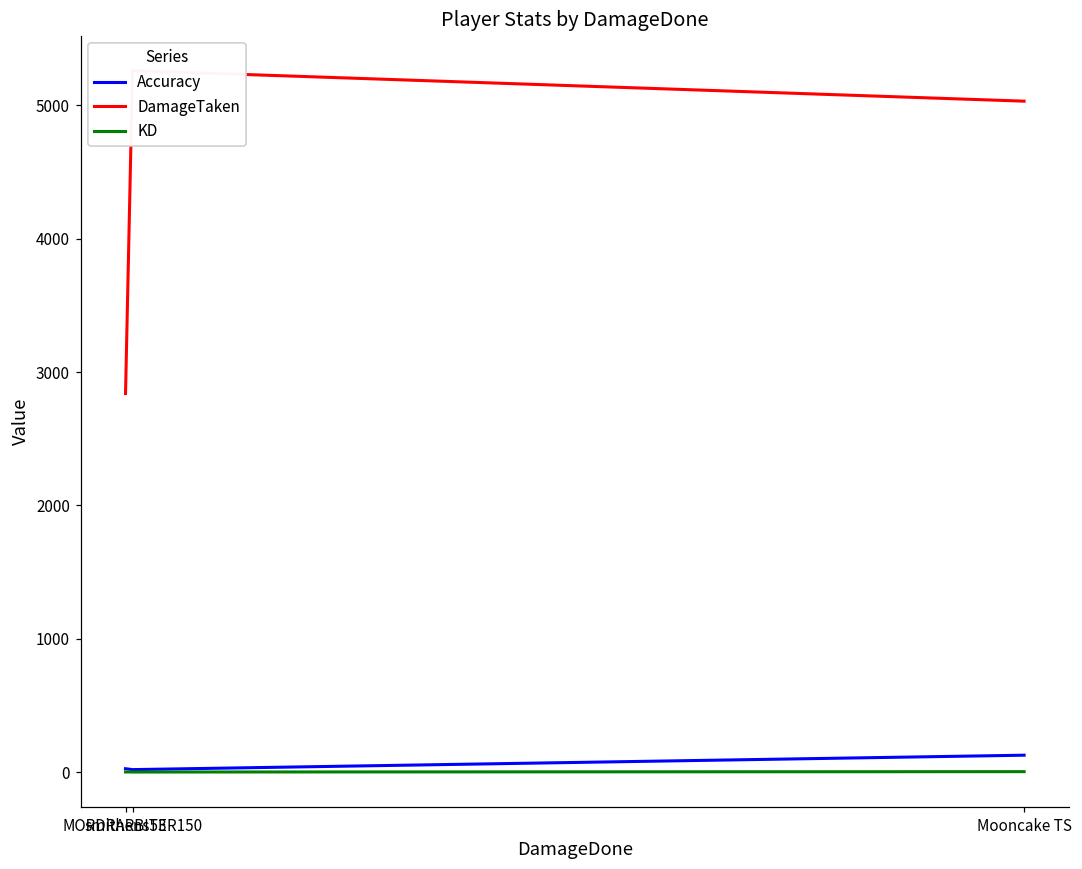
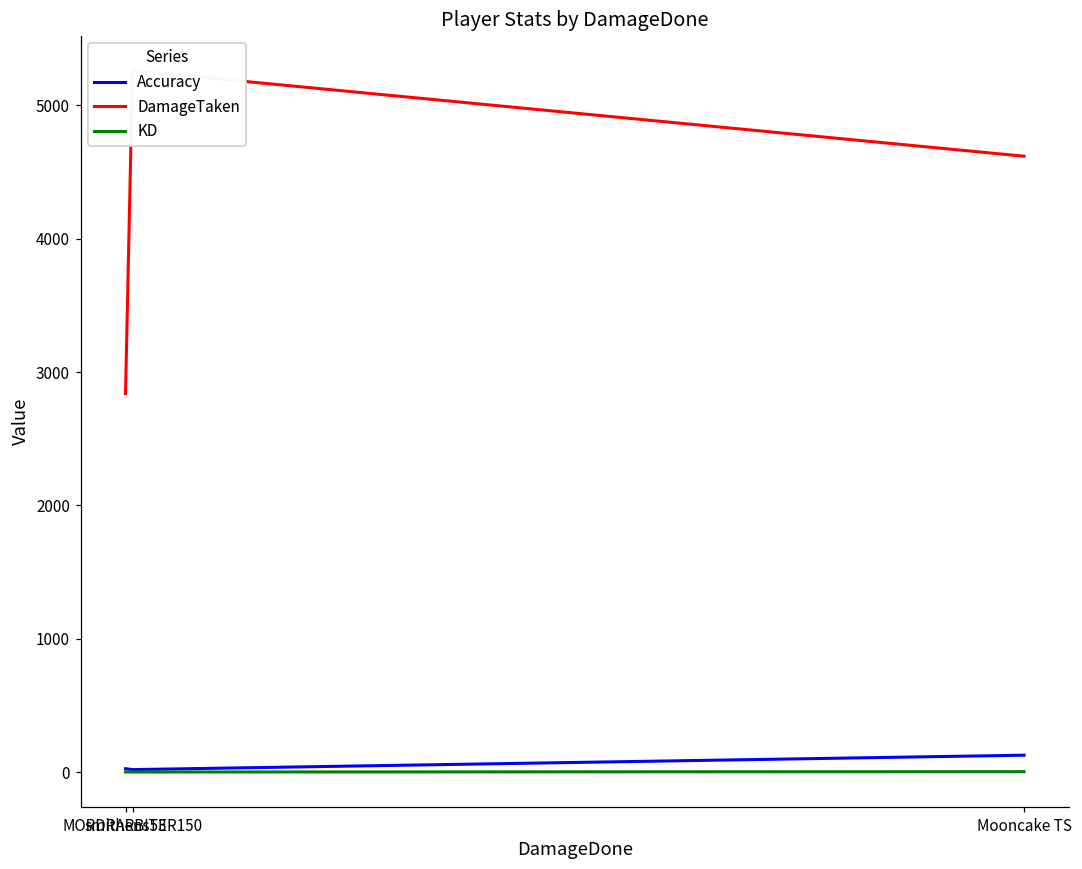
DamageTaken, Mooncake TS: 5030 -> 4620
